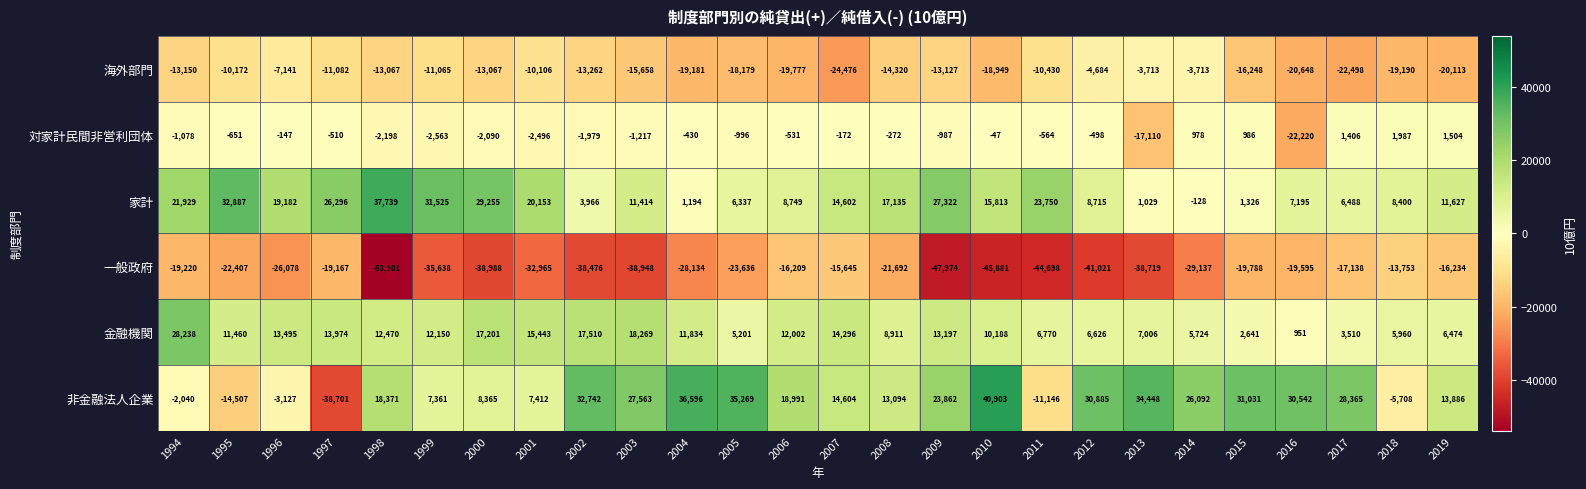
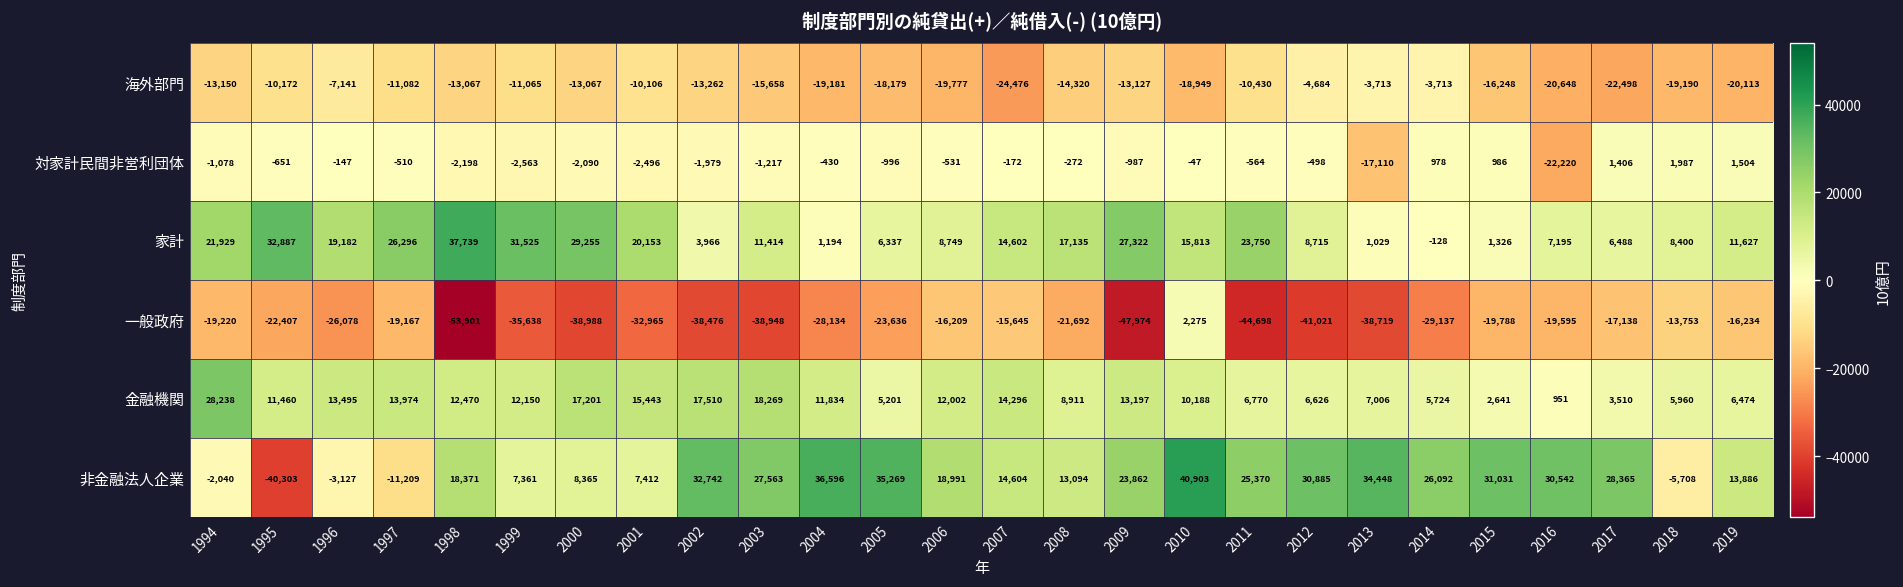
一般政府, 2010: -45,881 -> 2,275
非金融法人企業, 1995: -14,507 -> -40,303
非金融法人企業, 1997: -38,701 -> -11,209
非金融法人企業, 2011: -11,146 -> 25,370
